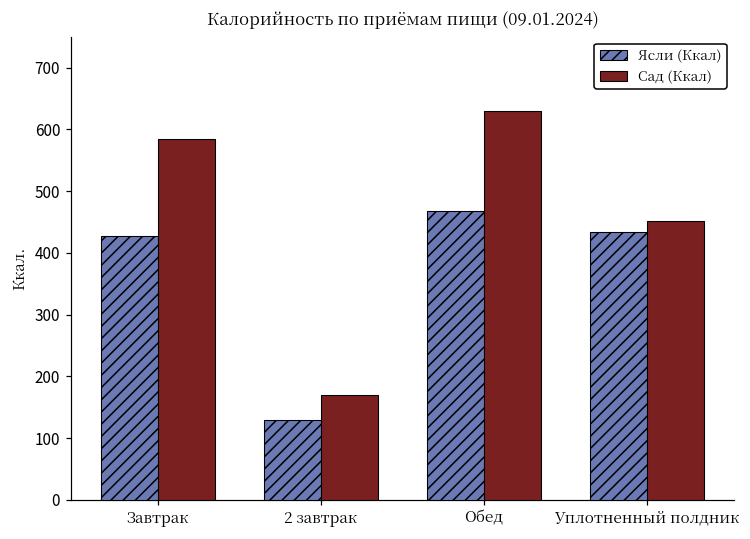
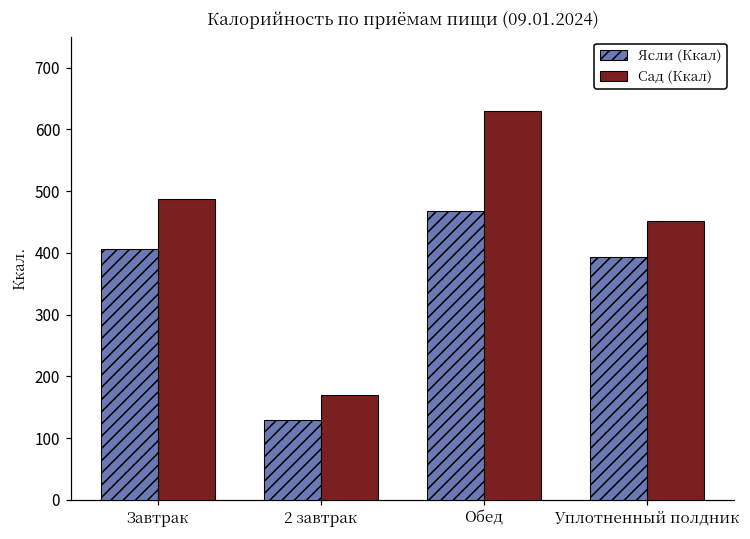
Ясли (Ккал), Завтрак: 430 -> 410
Сад (Ккал), Завтрак: 580 -> 490
Ясли (Ккал), Уплотненный полдник: 430 -> 390
